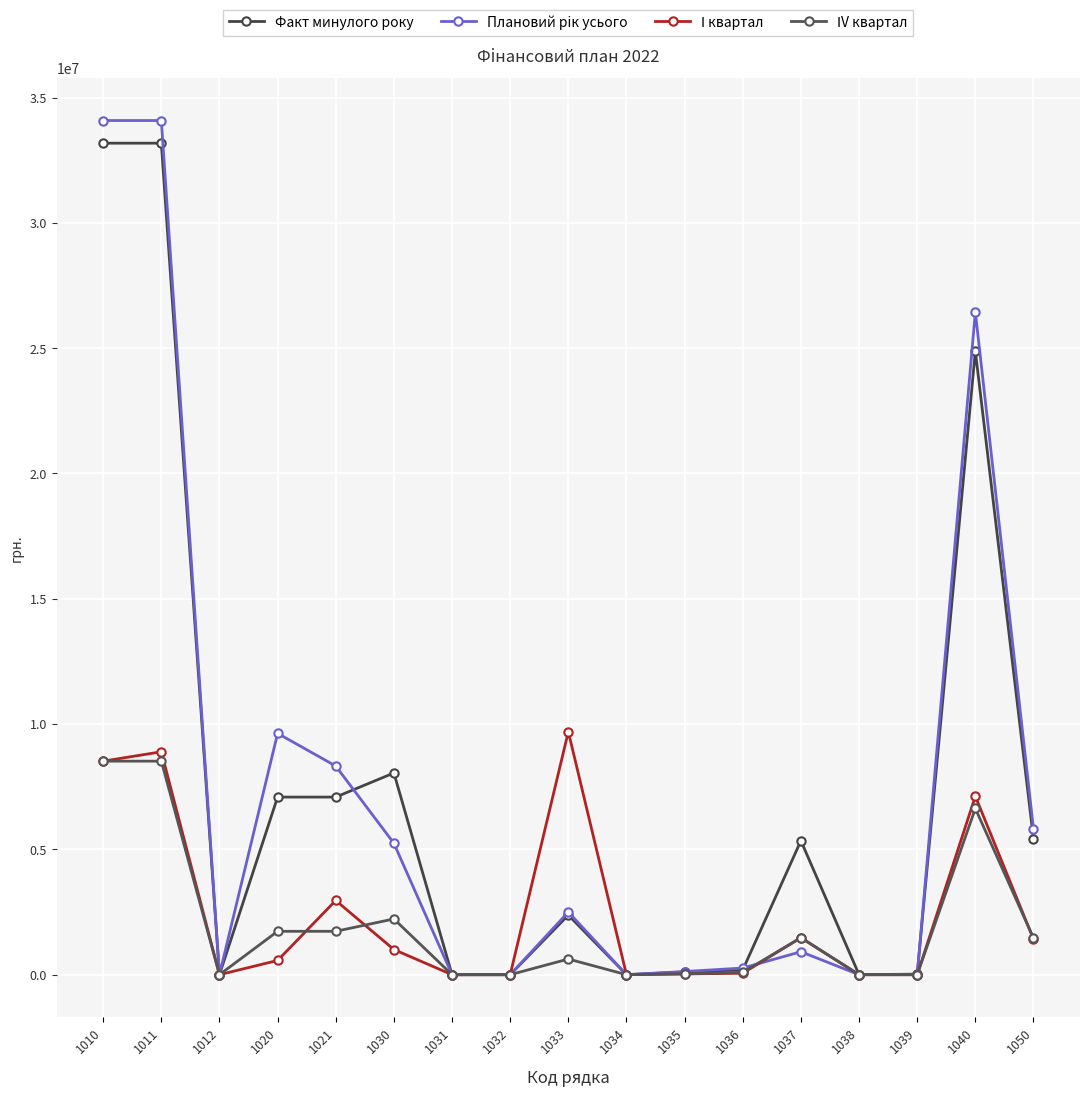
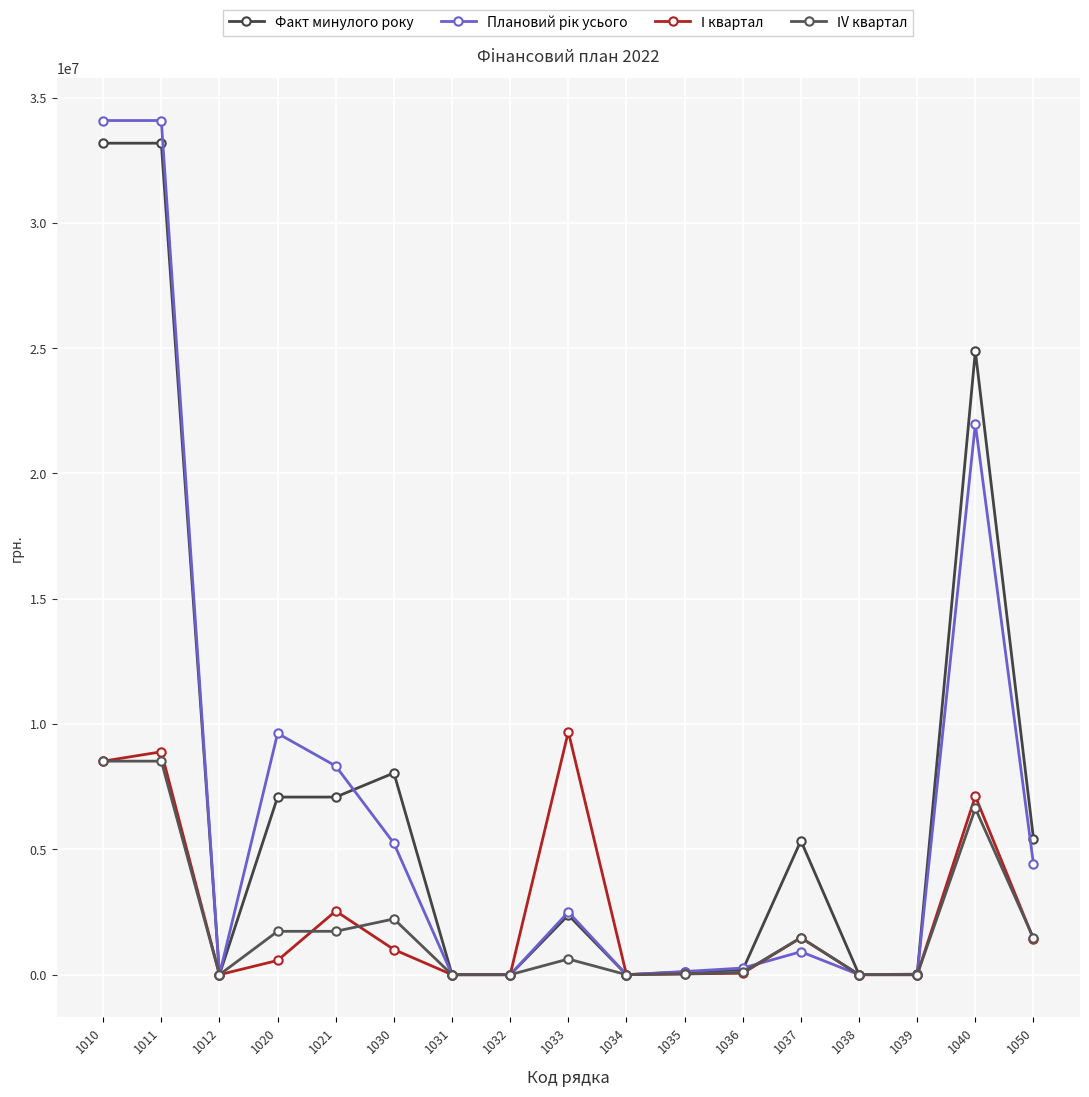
І квартал, 1021: 3000000 -> 2500000
Плановий рік усього, 1040: 26400000 -> 22000000
Плановий рік усього, 1050: 5800000 -> 4400000
